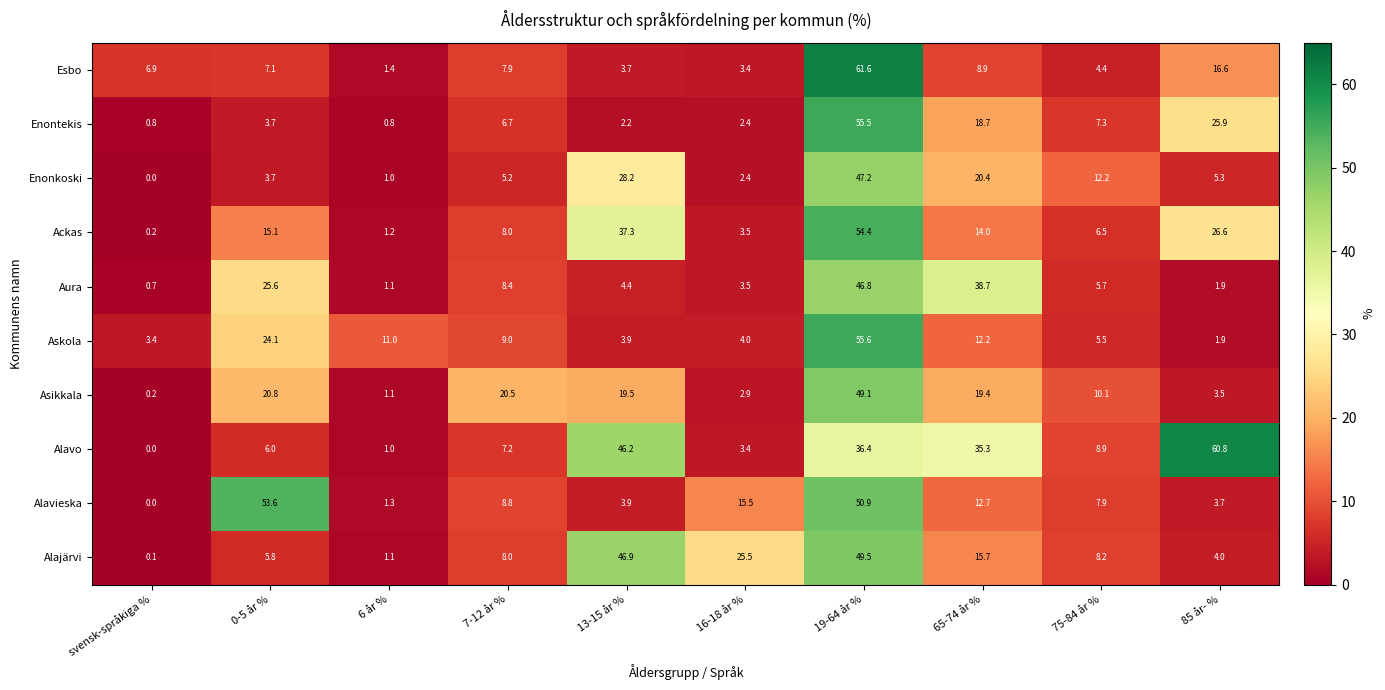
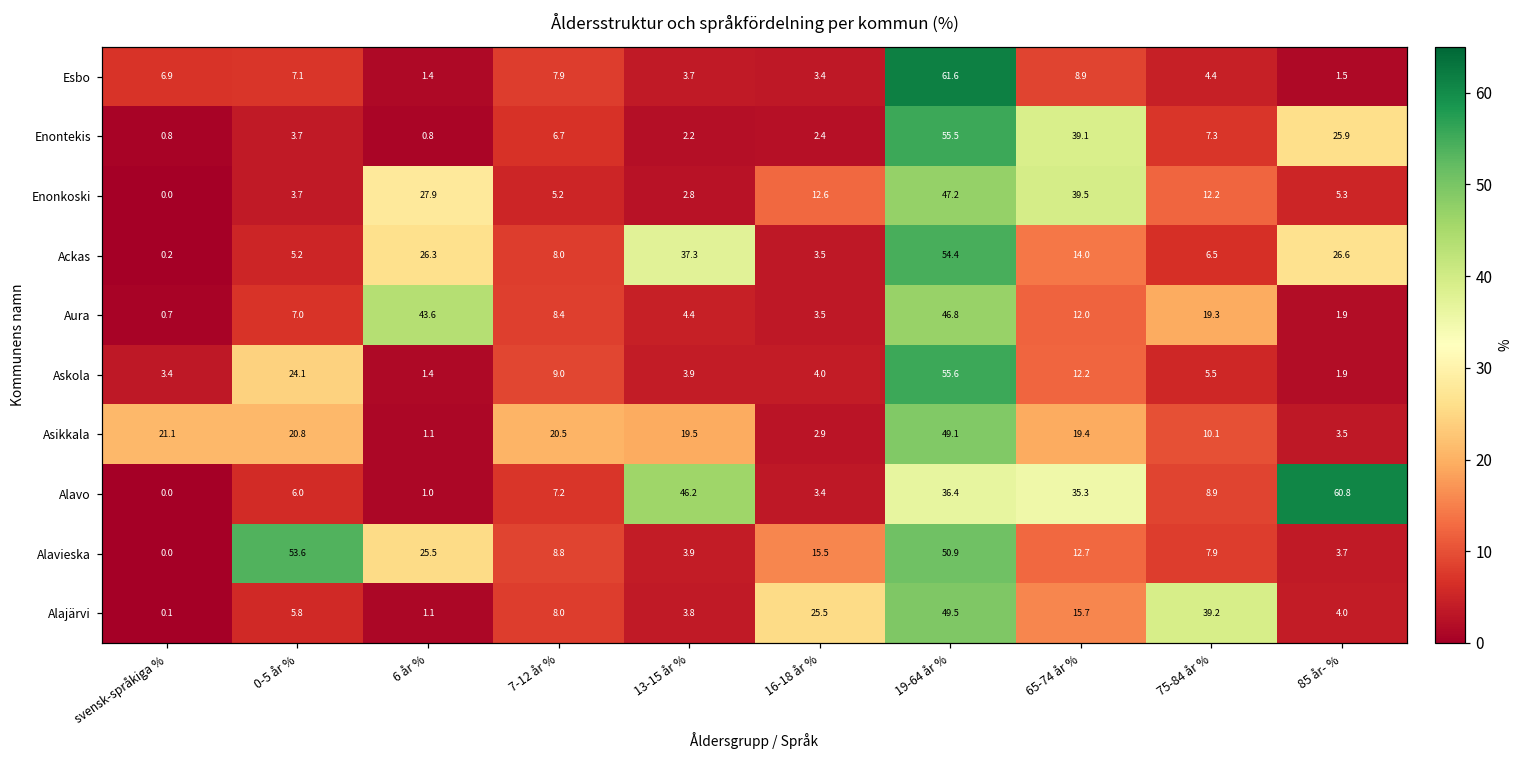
Esbo, 85 år- %: 16.6 -> 1.5
Enontekis, 65-74 år %: 18.7 -> 39.1
Enonkoski, 6 år %: 1.0 -> 27.9
Enonkoski, 13-15 år %: 28.2 -> 2.8
Enonkoski, 16-18 år %: 2.4 -> 12.6
Enonkoski, 65-74 år %: 20.4 -> 39.5
Ackas, 0-5 år %: 15.1 -> 5.2
Ackas, 6 år %: 1.2 -> 26.3
Aura, 0-5 år %: 25.6 -> 7.0
Aura, 6 år %: 1.1 -> 43.6
Aura, 65-74 år %: 38.7 -> 12.0
Aura, 75-84 år %: 5.7 -> 19.3
Askola, 6 år %: 11.0 -> 1.4
Asikkala, svensk-språkiga %: 0.2 -> 21.1
Alavieska, 6 år %: 1.3 -> 25.5
Alajärvi, 13-15 år %: 46.9 -> 3.8
Alajärvi, 75-84 år %: 8.2 -> 39.2
